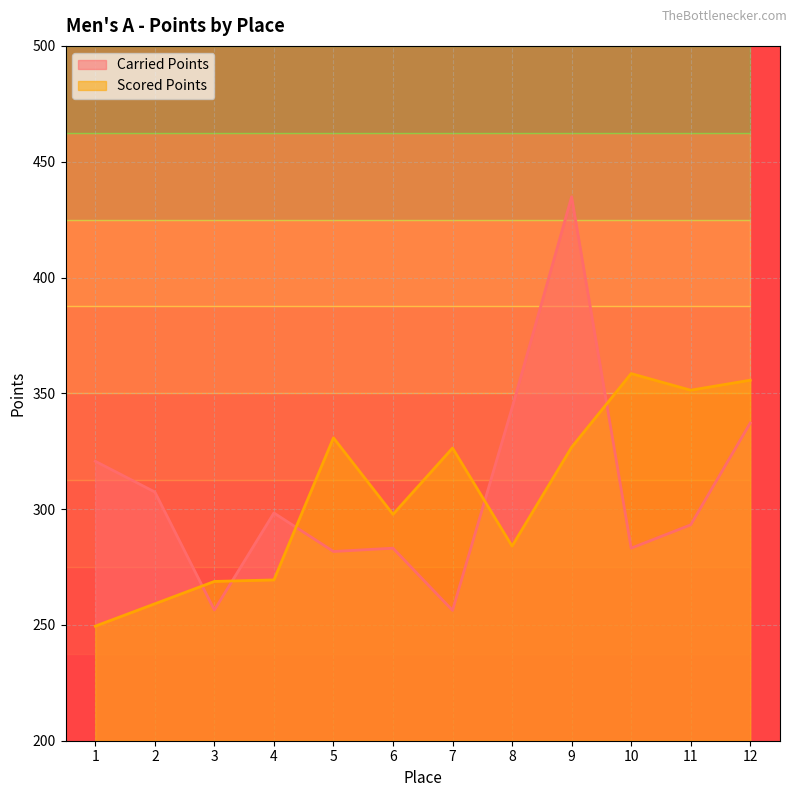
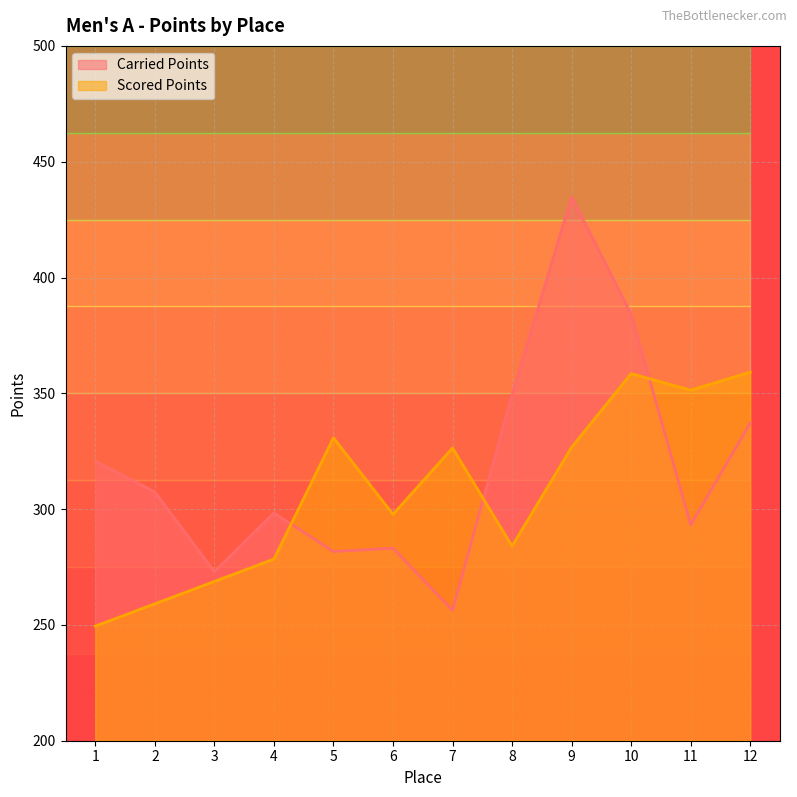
Carried Points, 3: 256 -> 273
Scored Points, 4: 269 -> 278
Carried Points, 8: 344 -> 349
Carried Points, 10: 283 -> 384
Scored Points, 12: 356 -> 359
